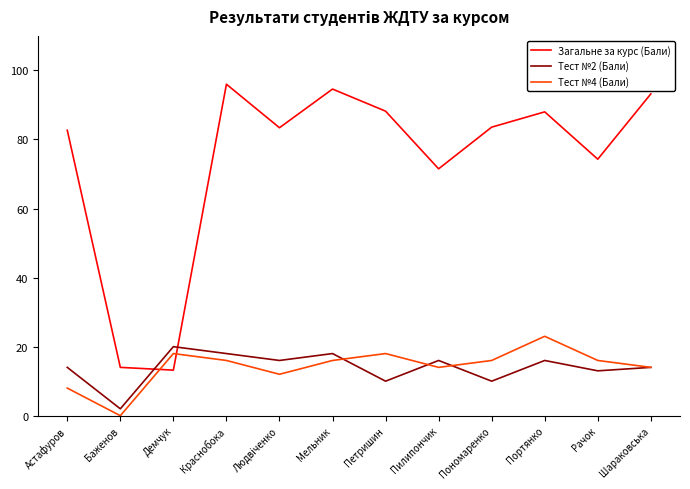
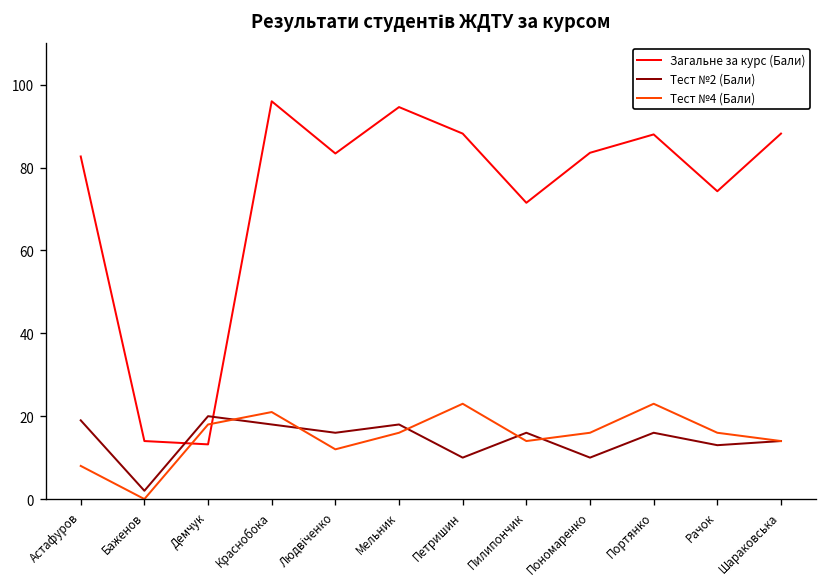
Тест №2 (Бали), Астафуров: 14 -> 19
Тест №4 (Бали), Краснобока: 16 -> 21
Тест №4 (Бали), Петришин: 18 -> 23
Загальне за курс (Бали), Шараковська: 93 -> 88
